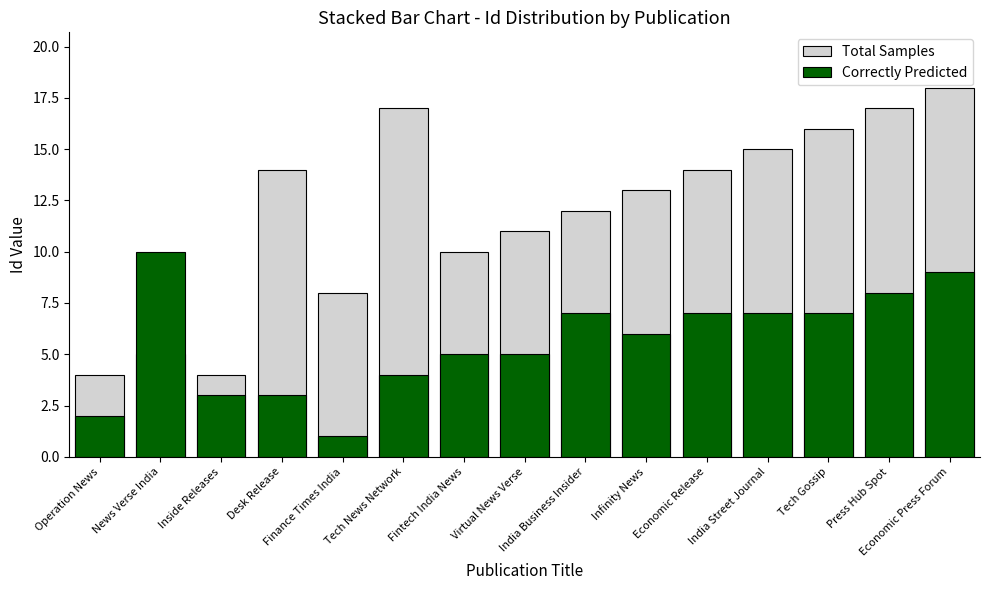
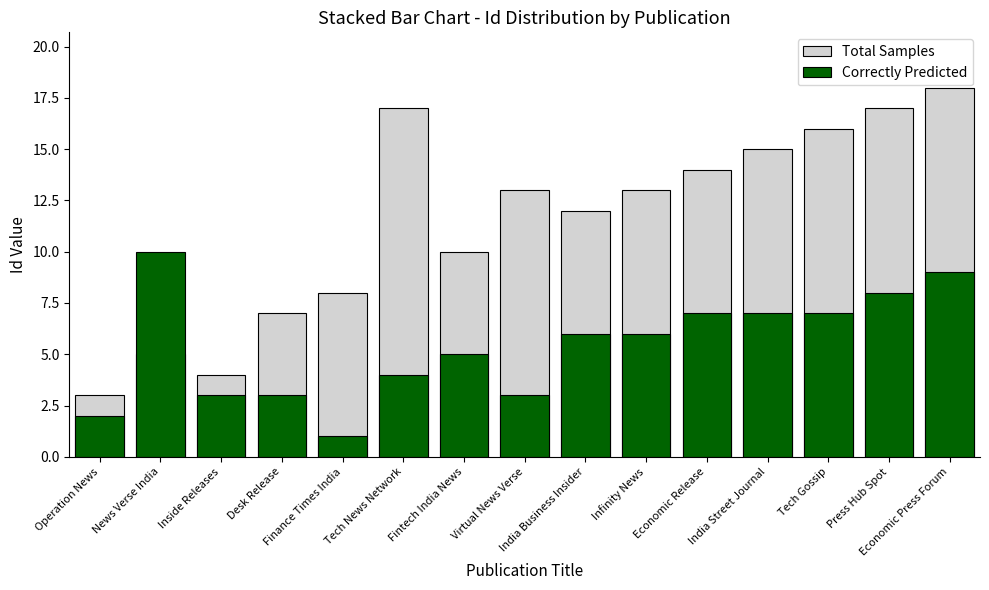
Total Samples, Operation News: 4 -> 3
Total Samples, Desk Release: 14 -> 7
Total Samples, Virtual News Verse: 11 -> 13
Correctly Predicted, Virtual News Verse: 5 -> 3
Correctly Predicted, India Business Insider: 7 -> 6
